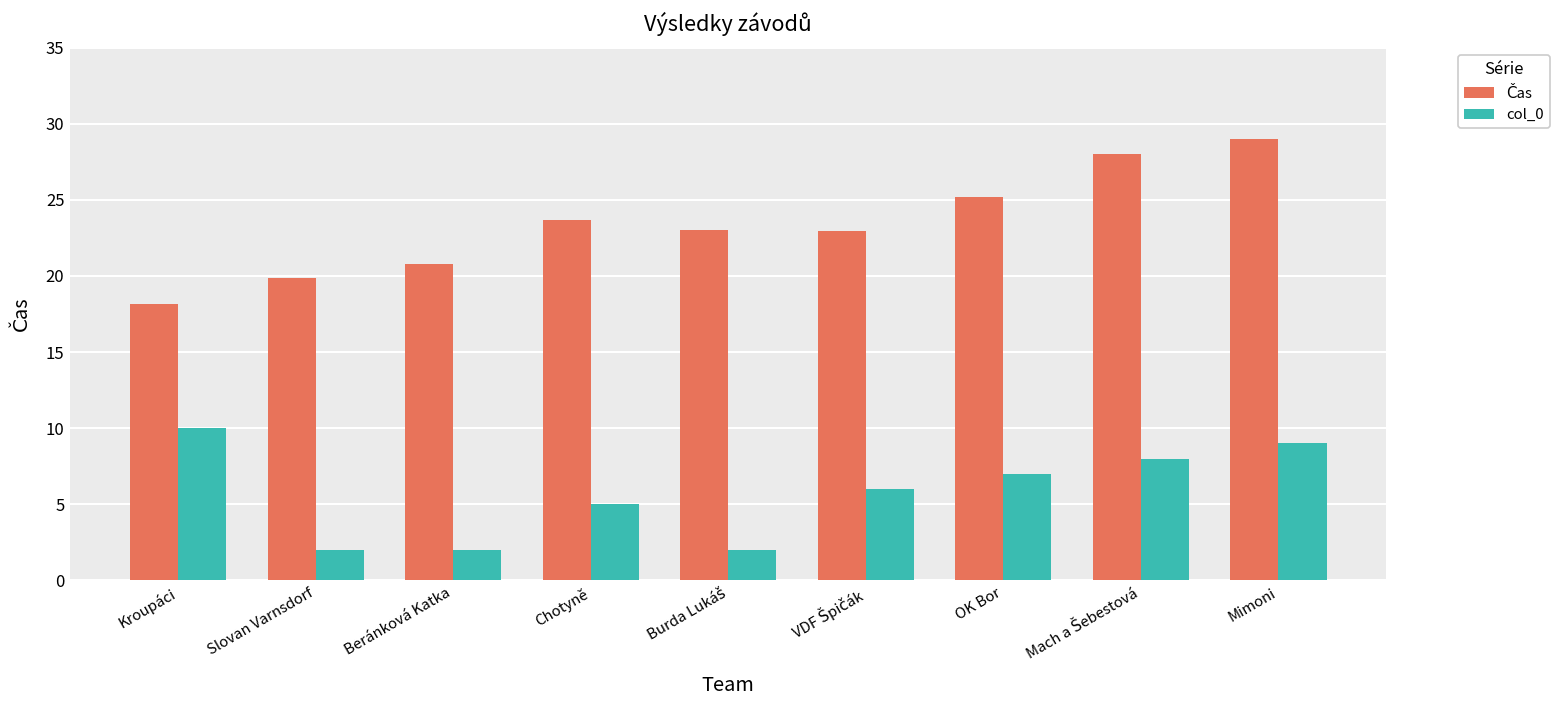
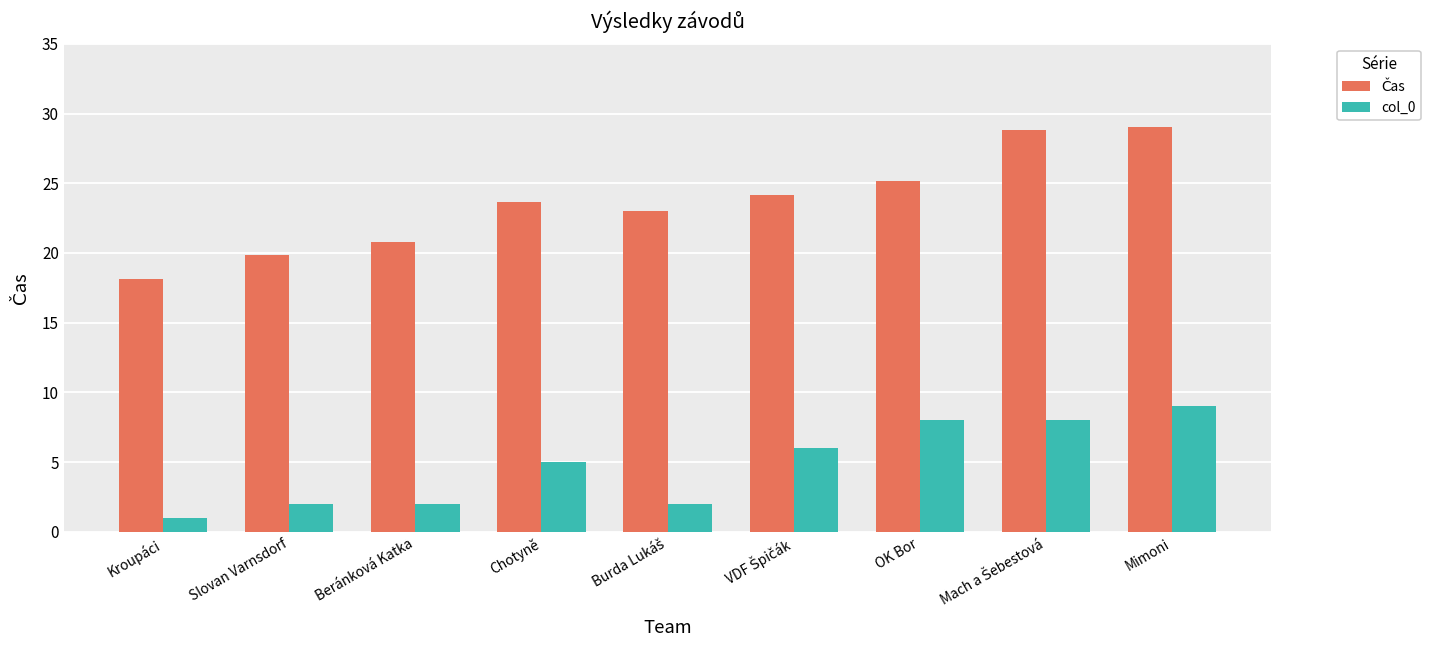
col_0, Kroupáci: 10 -> 1
Čas, VDF Špičák: 23.0 -> 24.2
col_0, OK Bor: 7 -> 8
Čas, Mach a Šebestová: 28.0 -> 28.9
